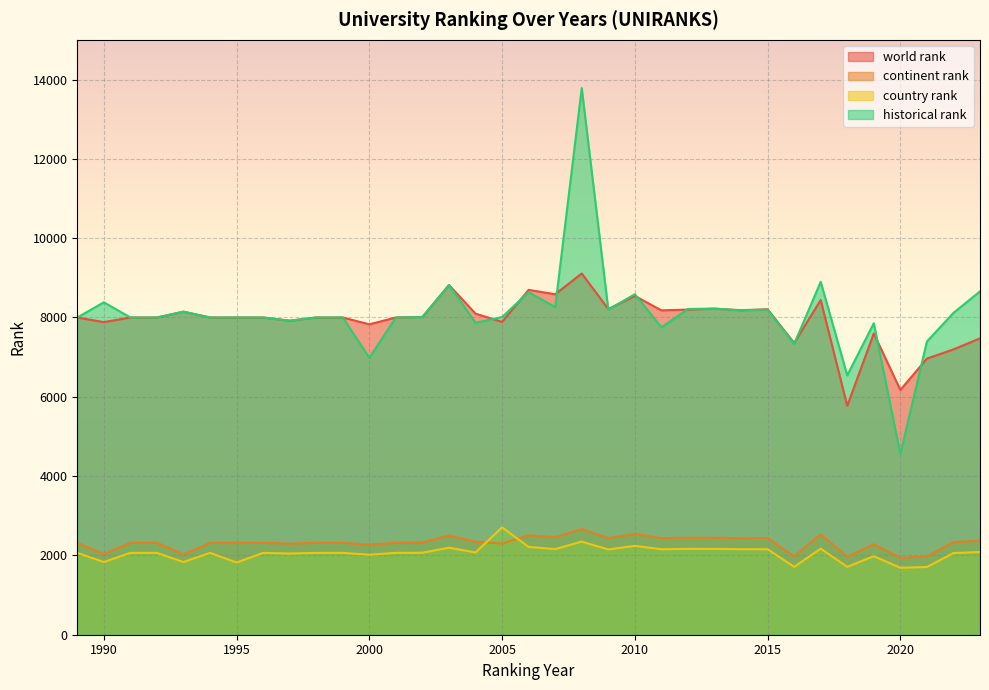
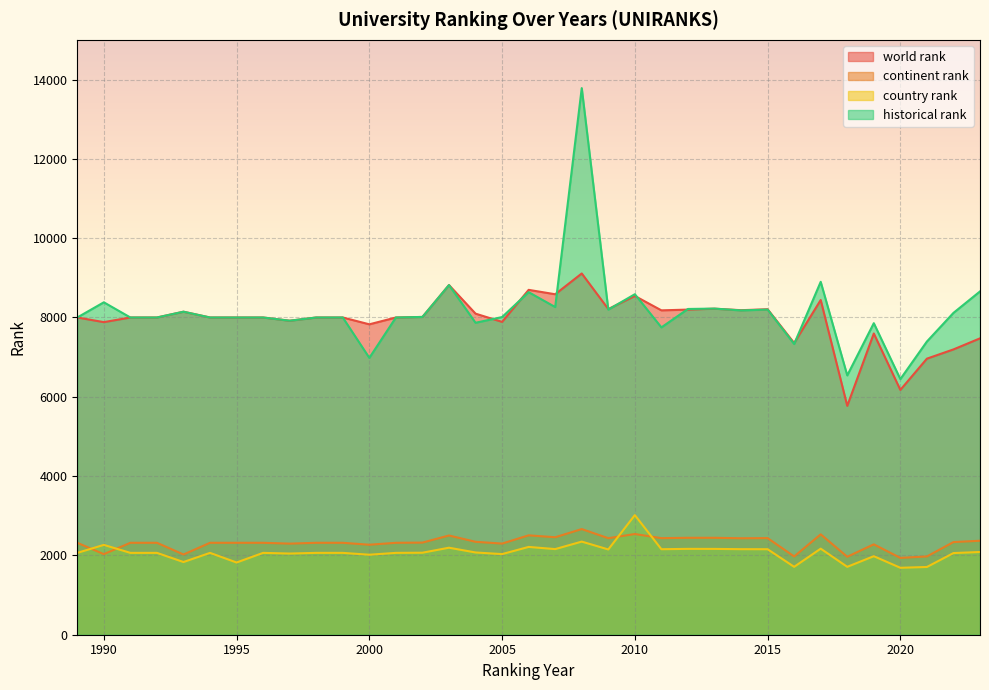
country rank, 1990: 1800 -> 2300
country rank, 2005: 2700 -> 2000
country rank, 2010: 2200 -> 3000
historical rank, 2020: 4600 -> 6400
